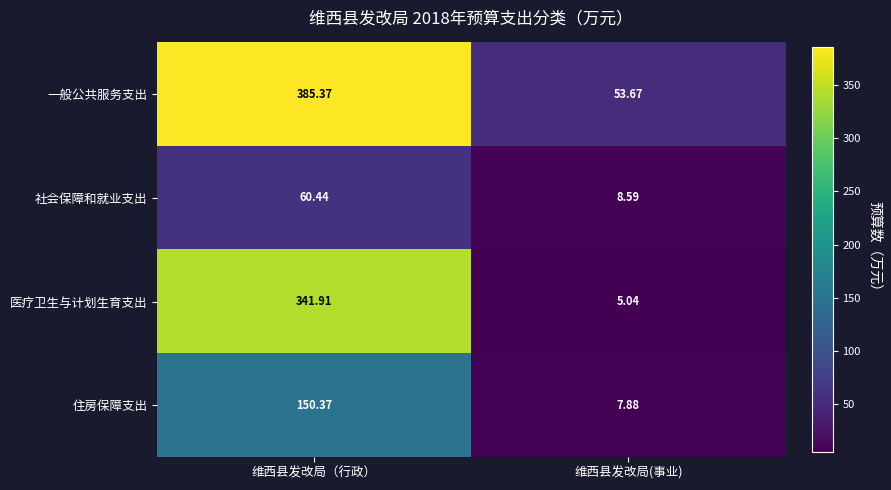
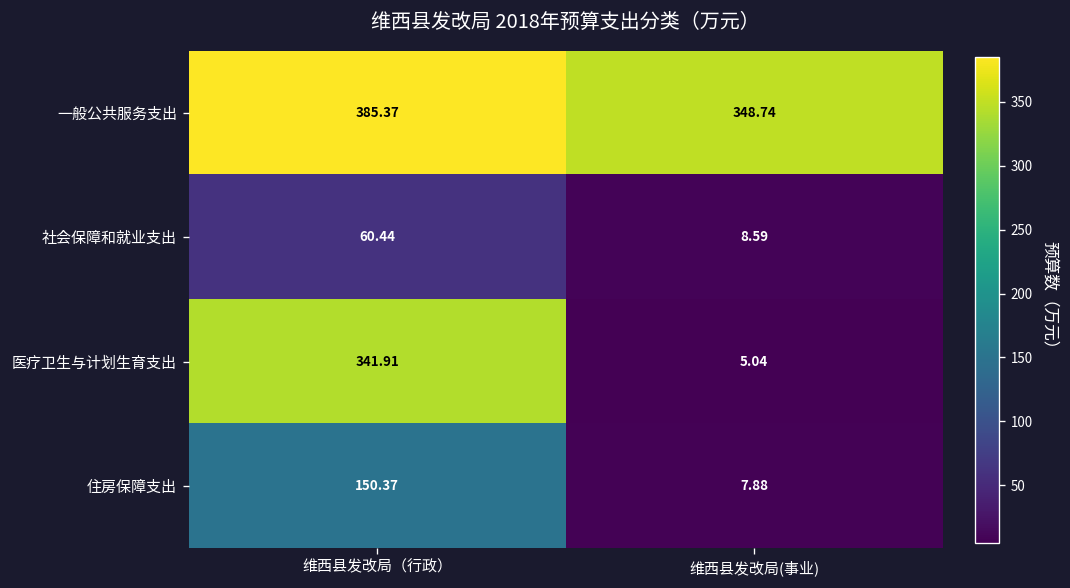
一般公共服务支出, 维西县发改局(事业): 53.67 -> 348.74
